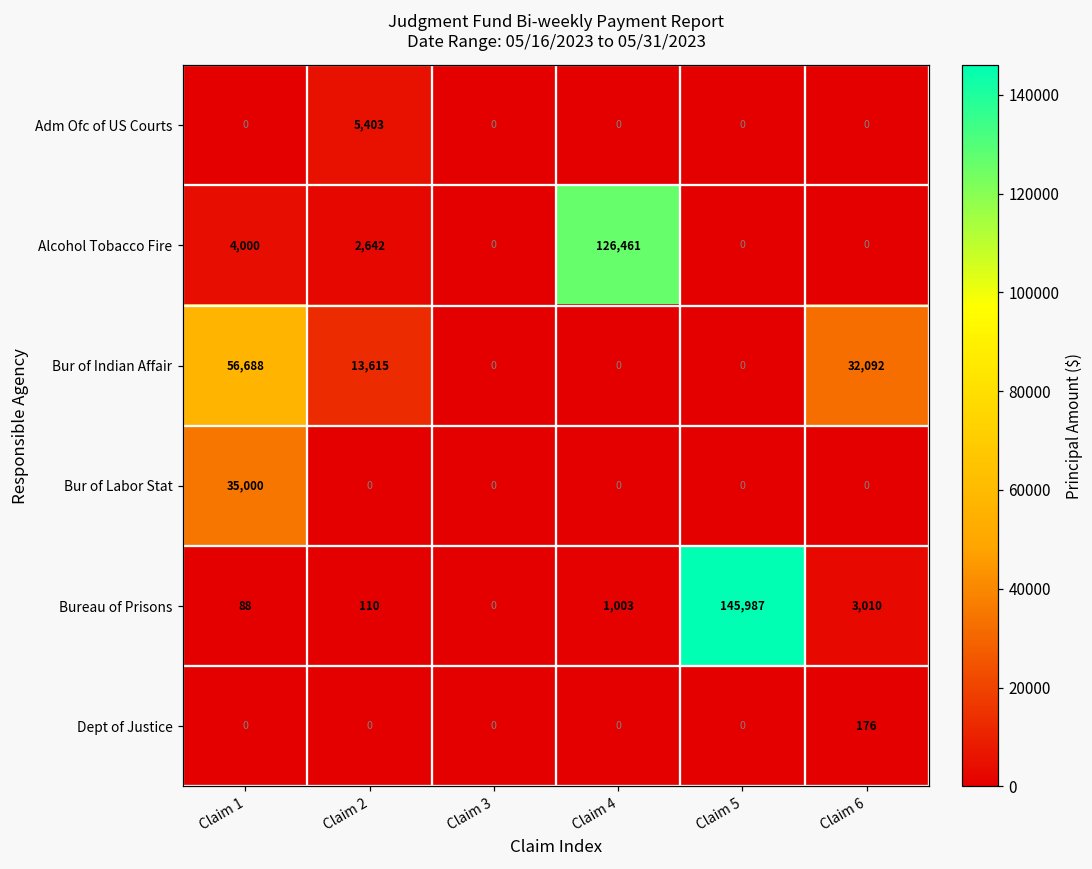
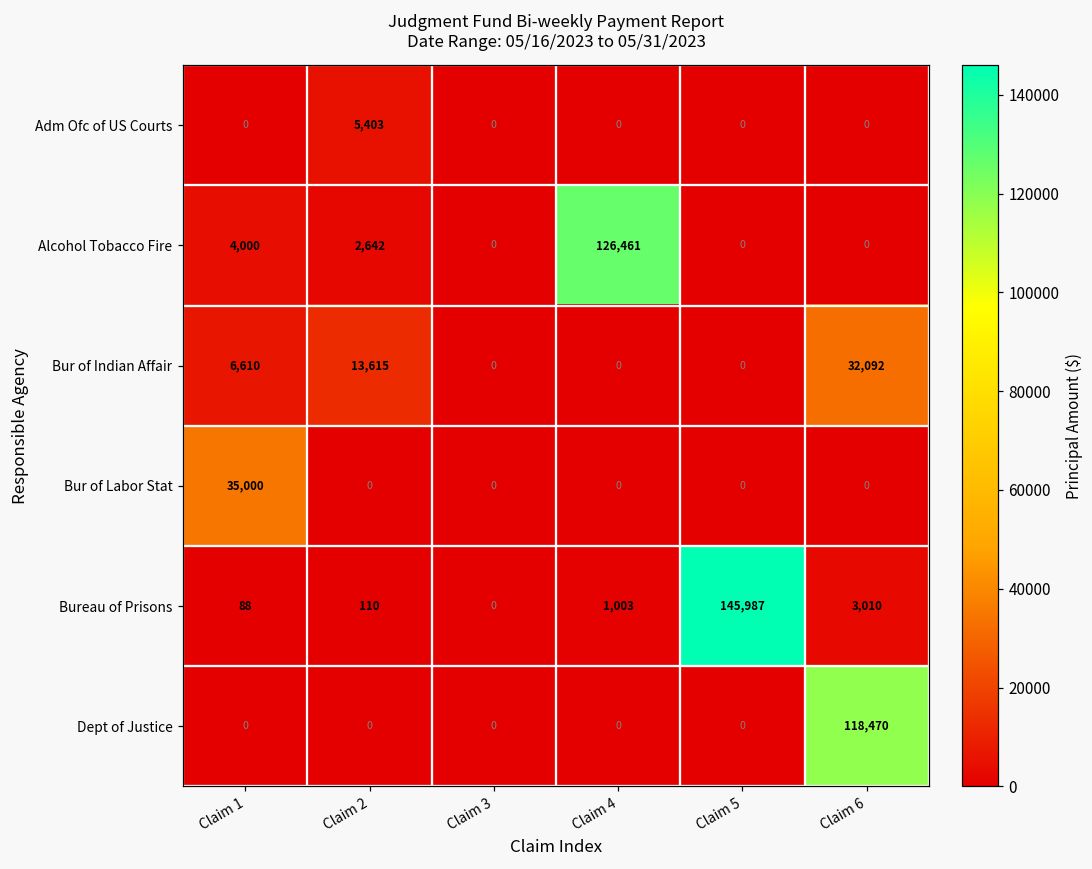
Bur of Indian Affair, Claim 1: 56,688 -> 6,610
Dept of Justice, Claim 6: 176 -> 118,470
